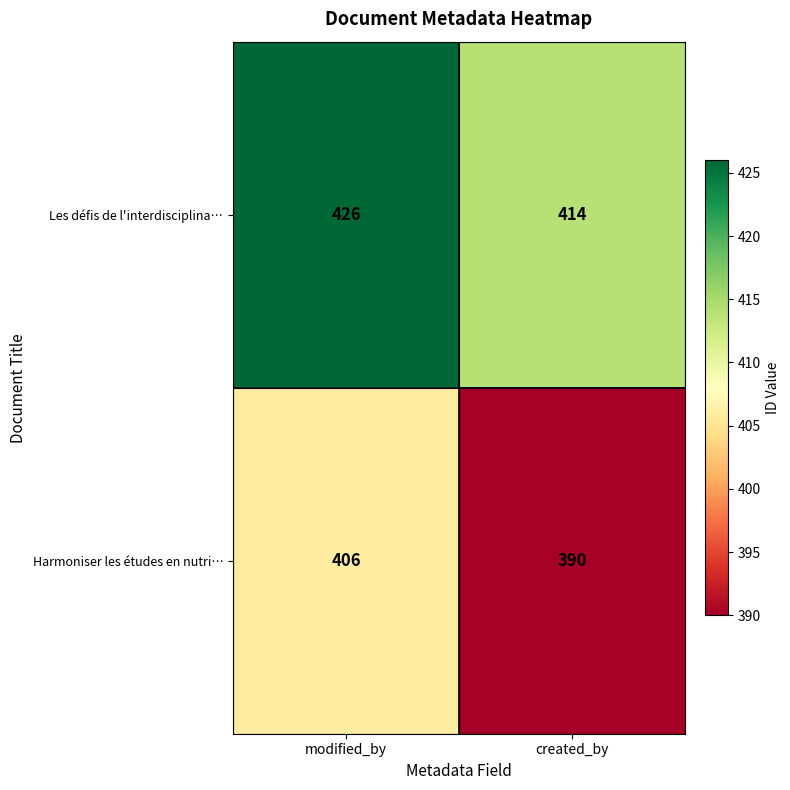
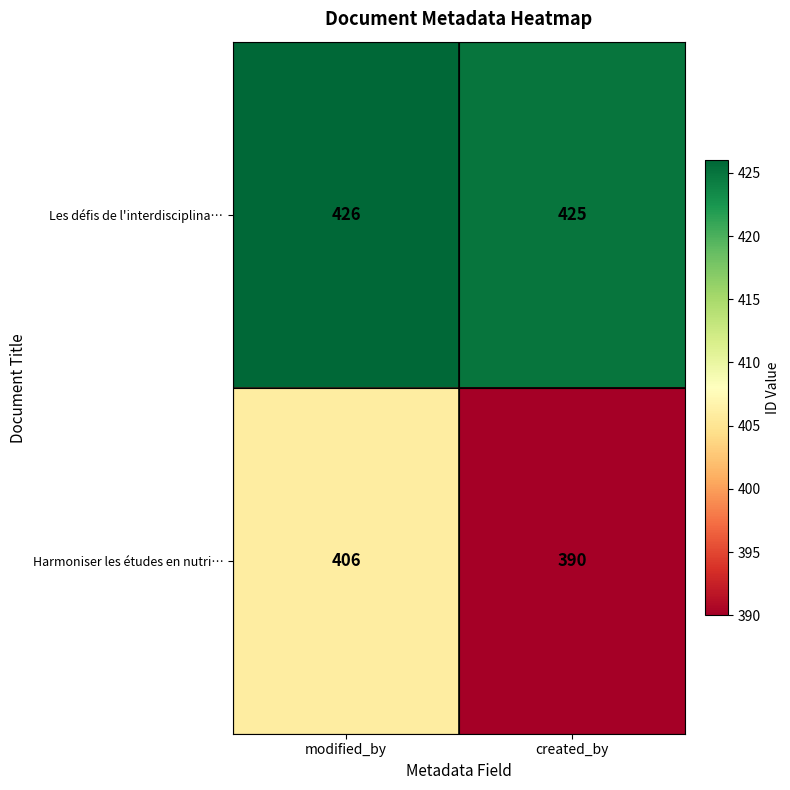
Les défis de l'interdisciplina…, created_by: 414 -> 425
